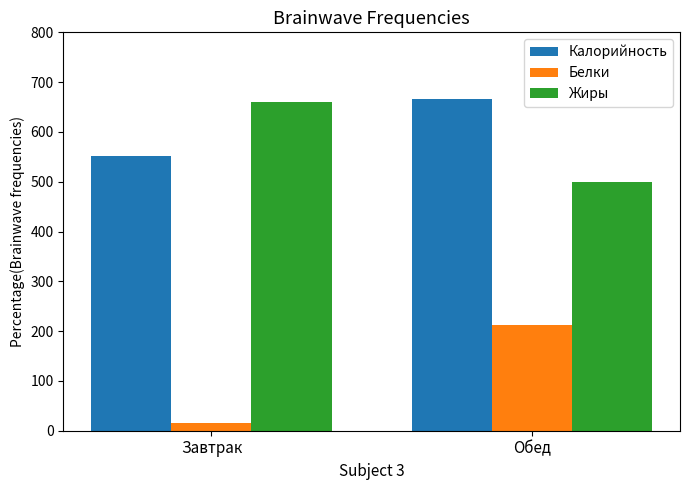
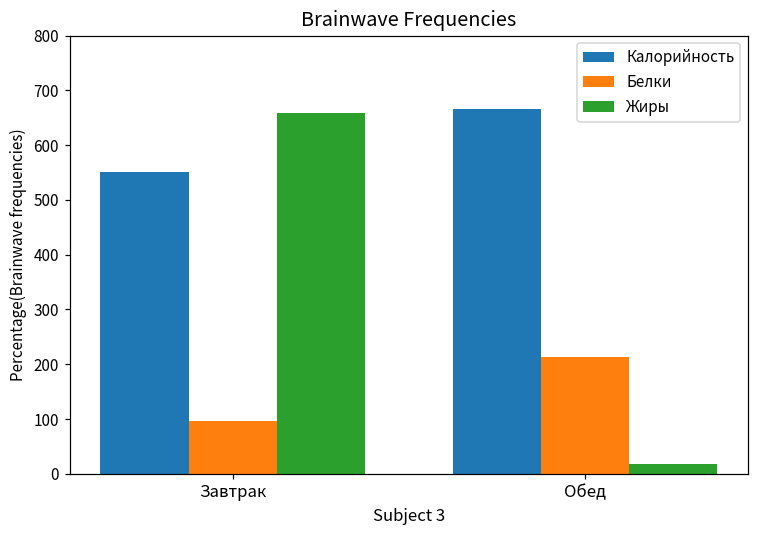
Белки, Завтрак: 10 -> 100
Жиры, Обед: 500 -> 20
